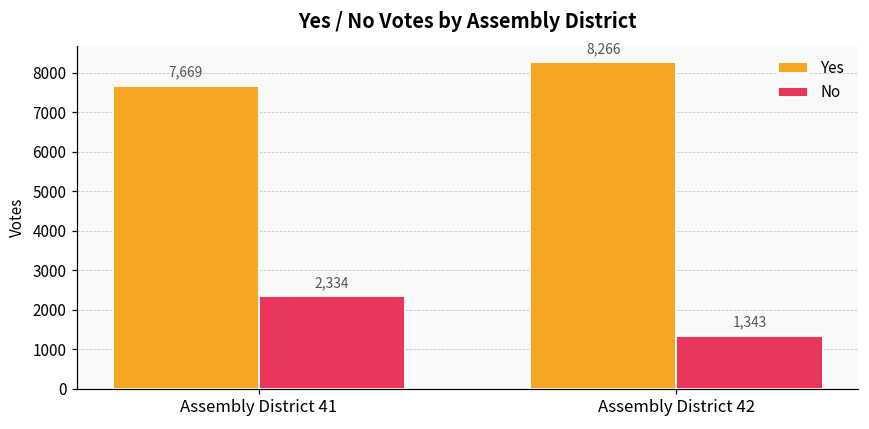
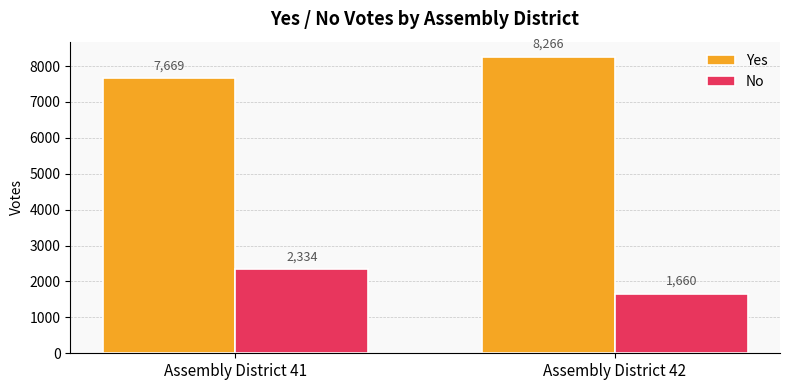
No, Assembly District 42: 1,343 -> 1,660
